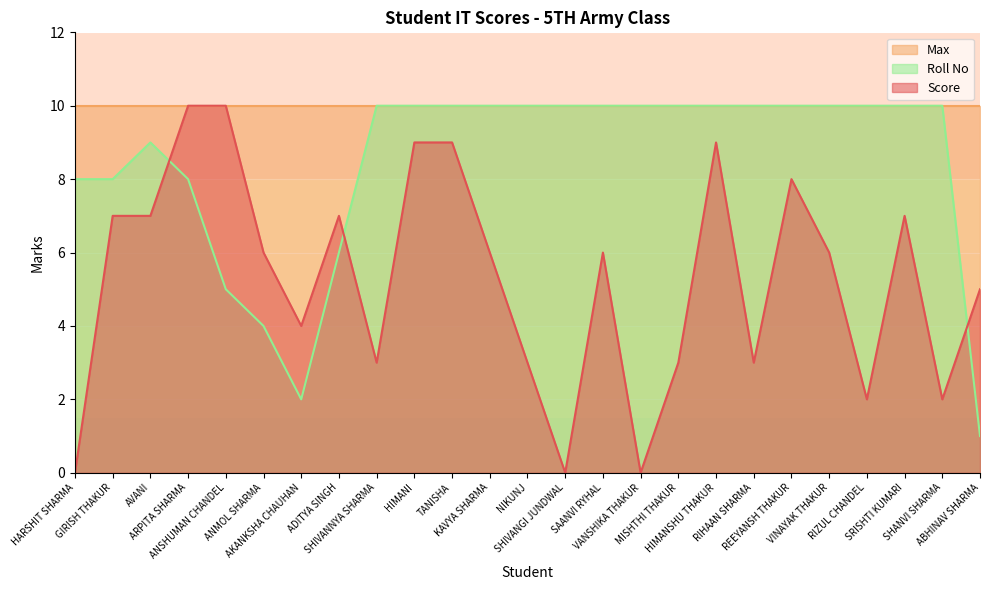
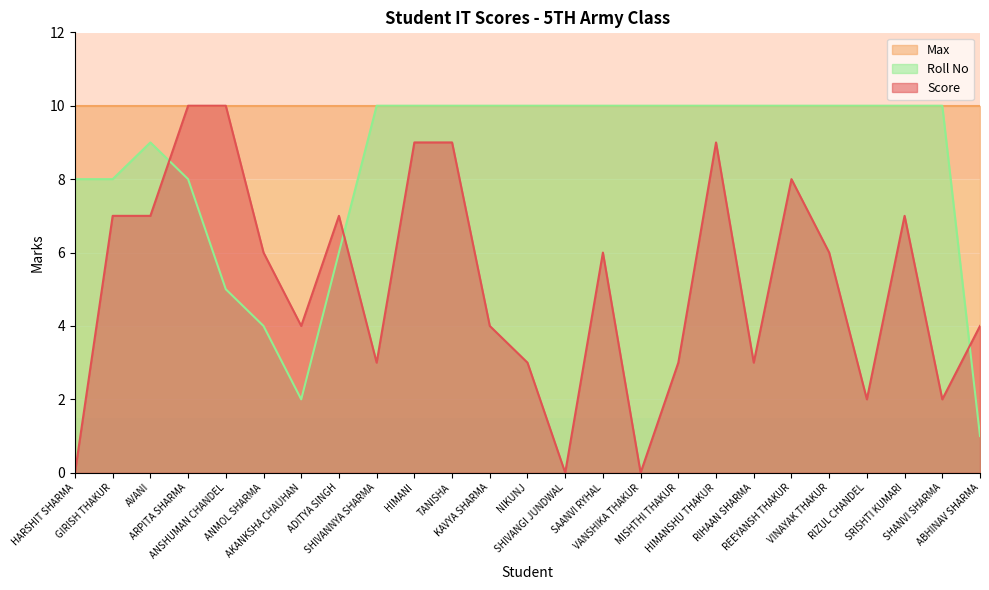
Score, KAVYA SHARMA: 6 -> 4
Score, ABHINAV SHARMA: 5 -> 4
